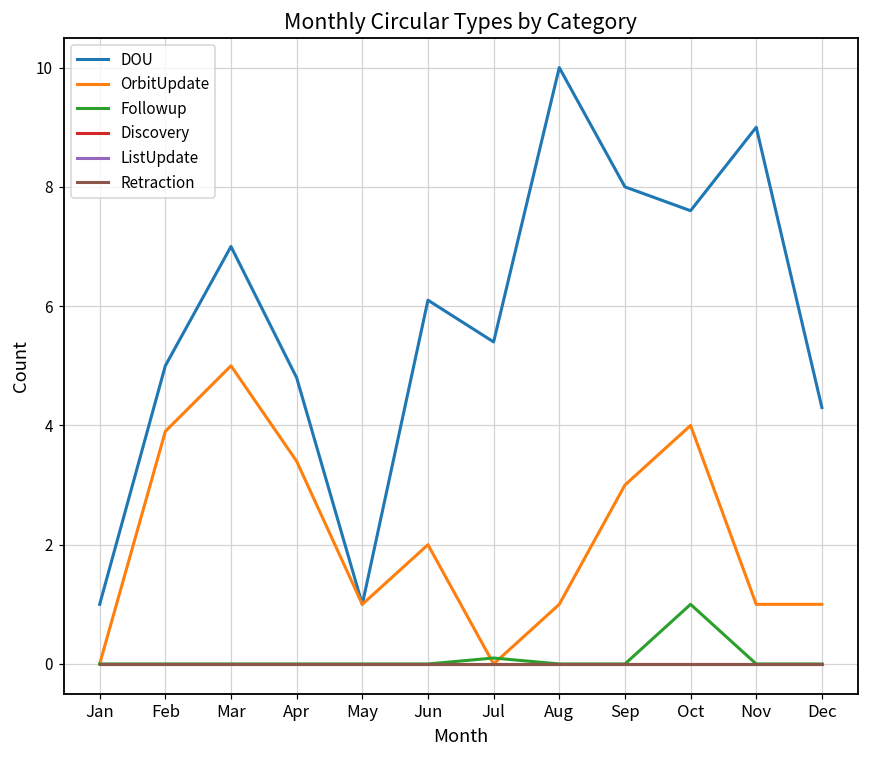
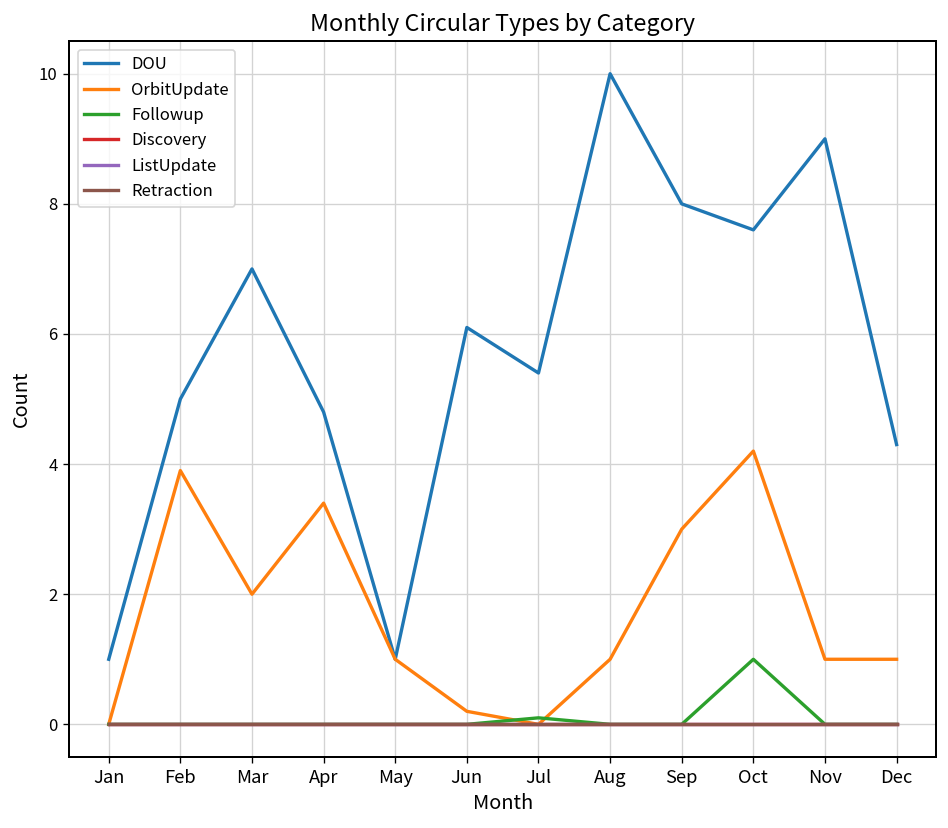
OrbitUpdate, Mar: 5 -> 2
OrbitUpdate, Jun: 2.0 -> 0.2
OrbitUpdate, Oct: 4.0 -> 4.2
